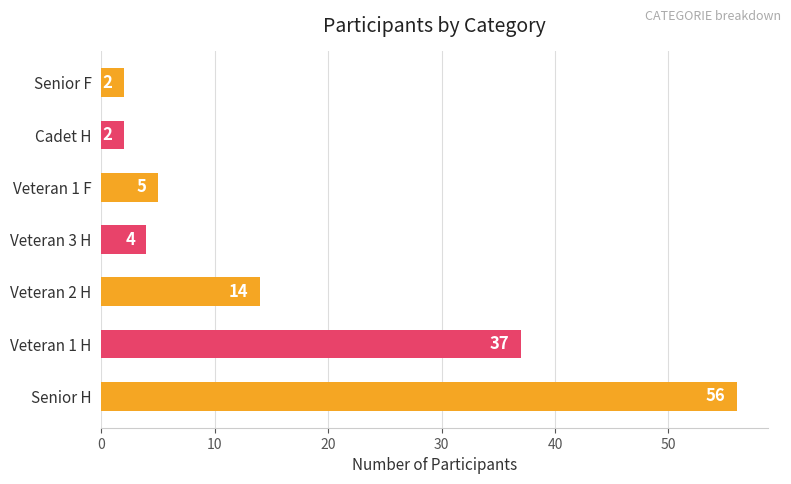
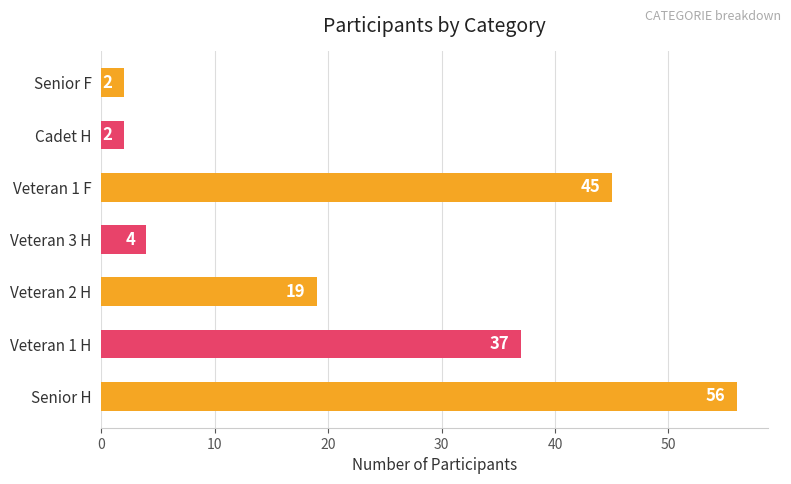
Veteran 1 F: 5 -> 45
Veteran 2 H: 14 -> 19
